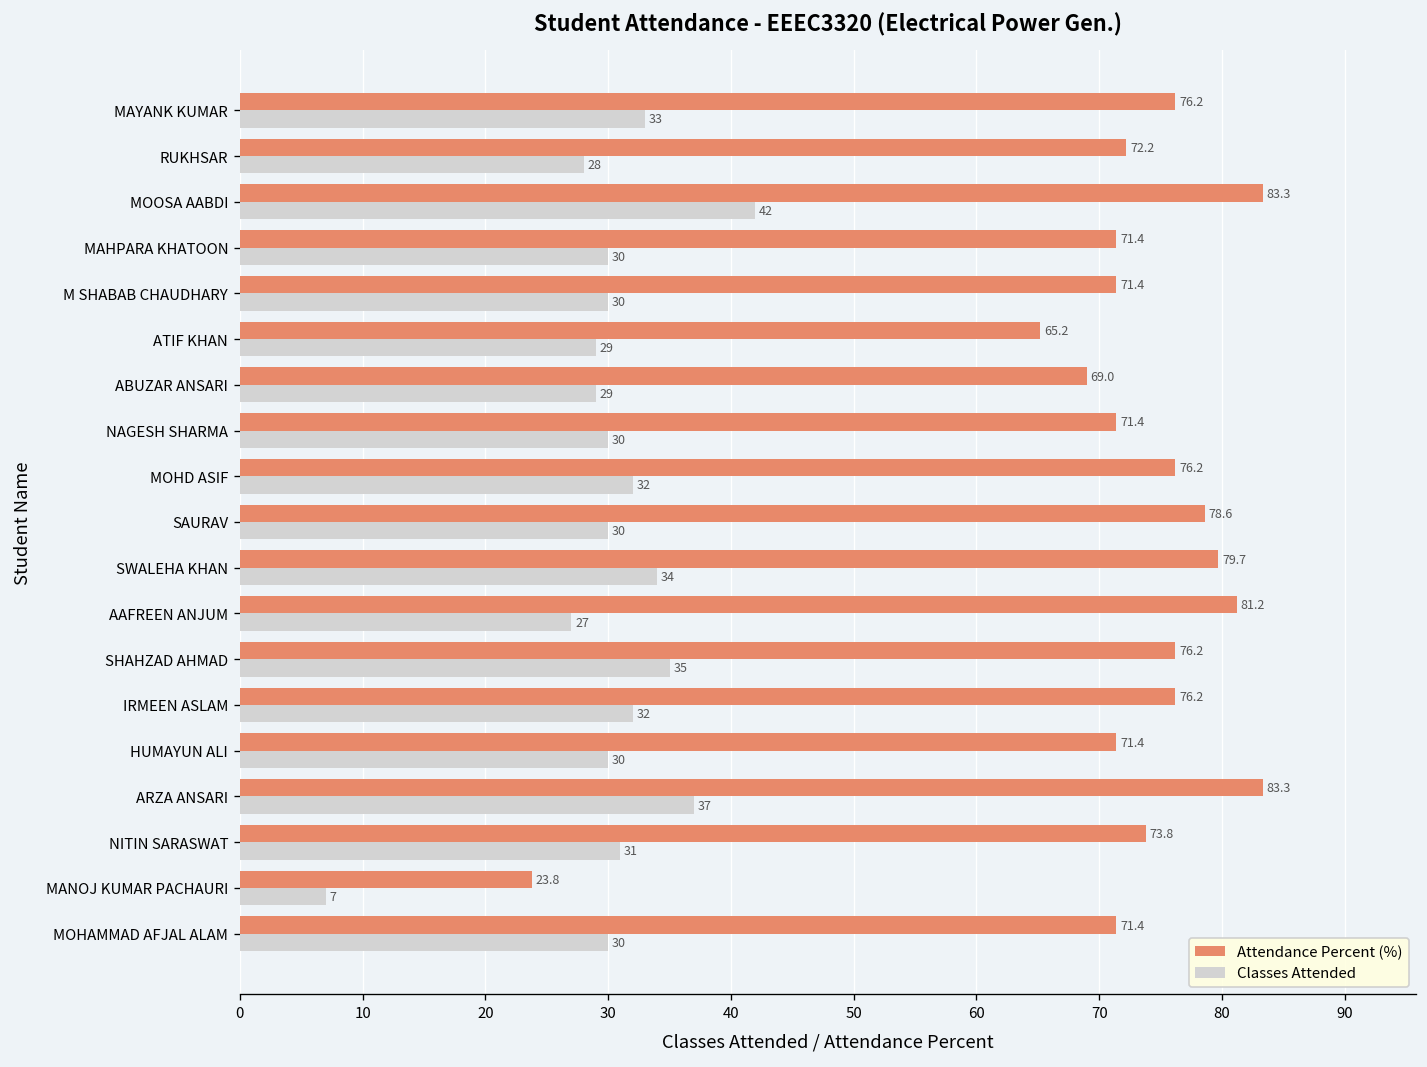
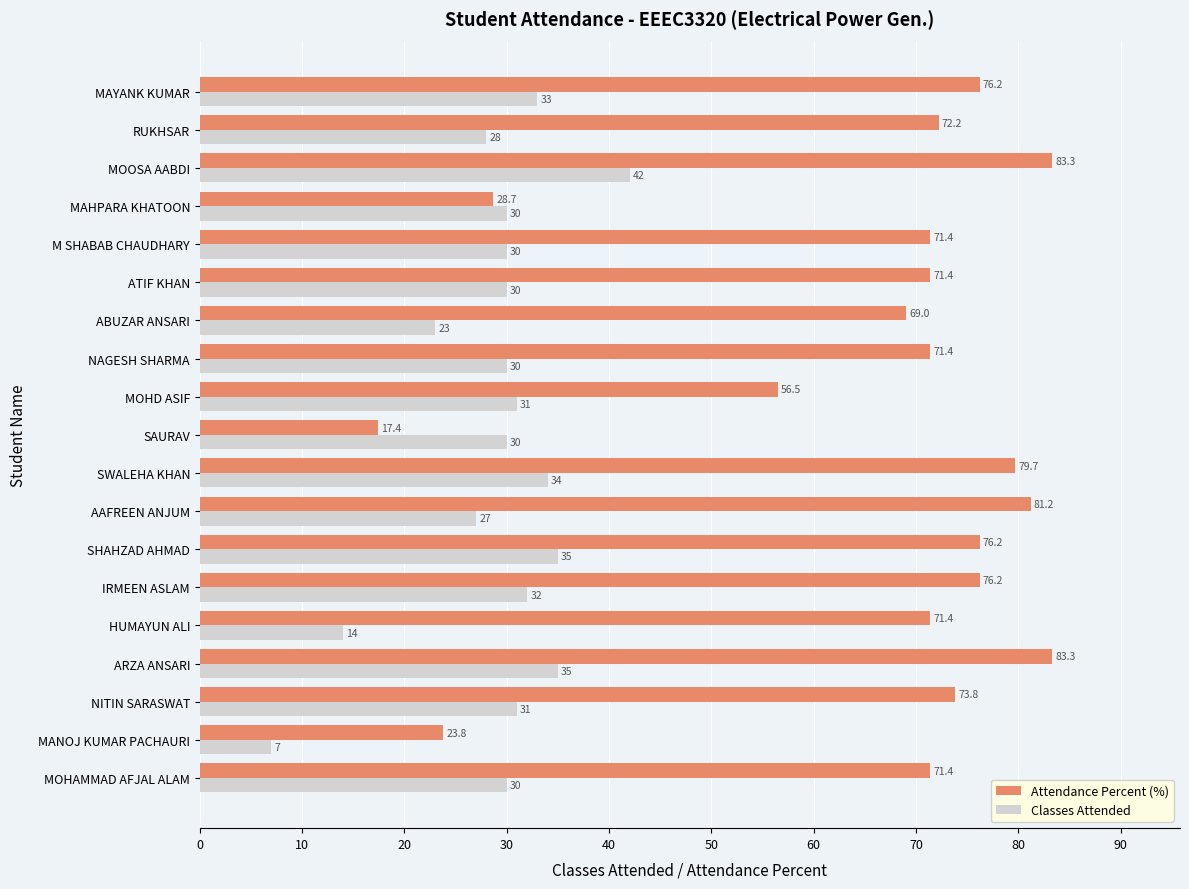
Attendance Percent (%), MAHPARA KHATOON: 71.4 -> 28.7
Attendance Percent (%), ATIF KHAN: 65.2 -> 71.4
Classes Attended, ATIF KHAN: 29 -> 30
Classes Attended, ABUZAR ANSARI: 29 -> 23
Attendance Percent (%), MOHD ASIF: 76.2 -> 56.5
Classes Attended, MOHD ASIF: 32 -> 31
Attendance Percent (%), SAURAV: 78.6 -> 17.4
Classes Attended, HUMAYUN ALI: 30 -> 14
Classes Attended, ARZA ANSARI: 37 -> 35
